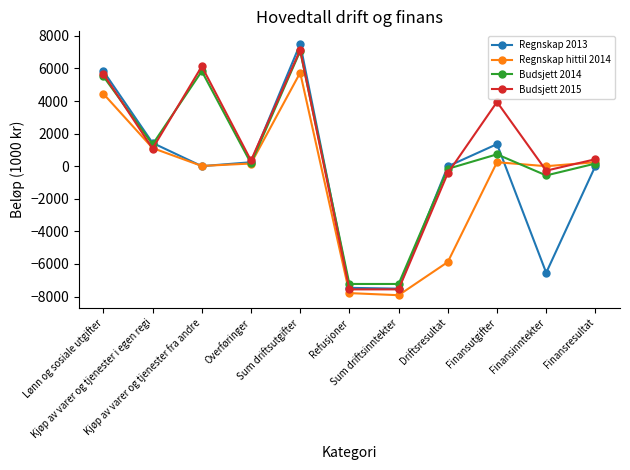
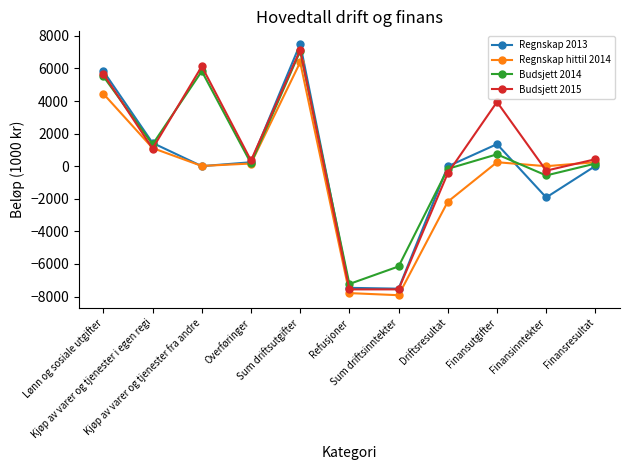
Regnskap hittil 2014, Sum driftsutgifter: 5700 -> 6400
Budsjett 2014, Sum driftsinntekter: -7200 -> -6200
Regnskap hittil 2014, Driftsresultat: -5900 -> -2200
Regnskap 2013, Finansinntekter: -6500 -> -1900
